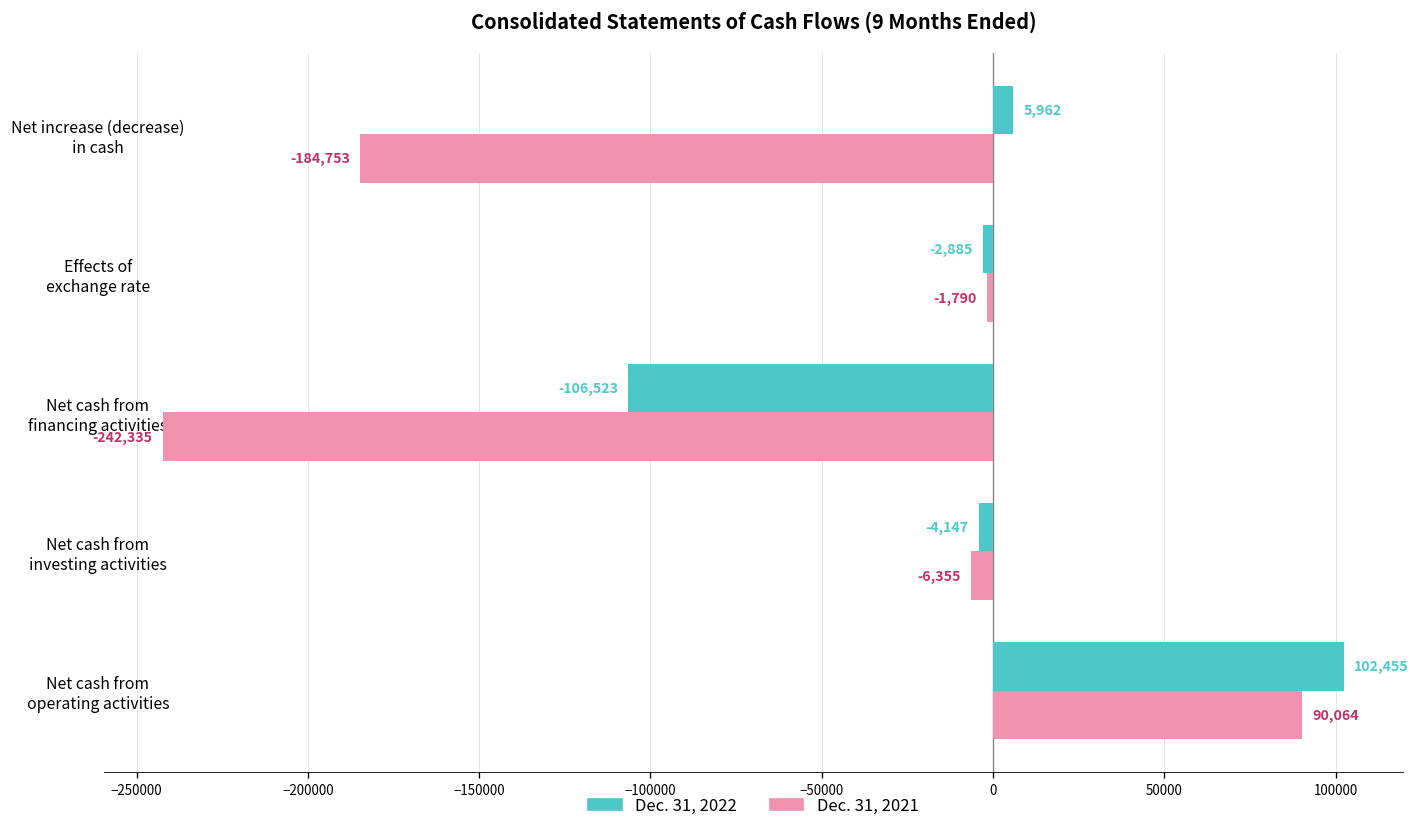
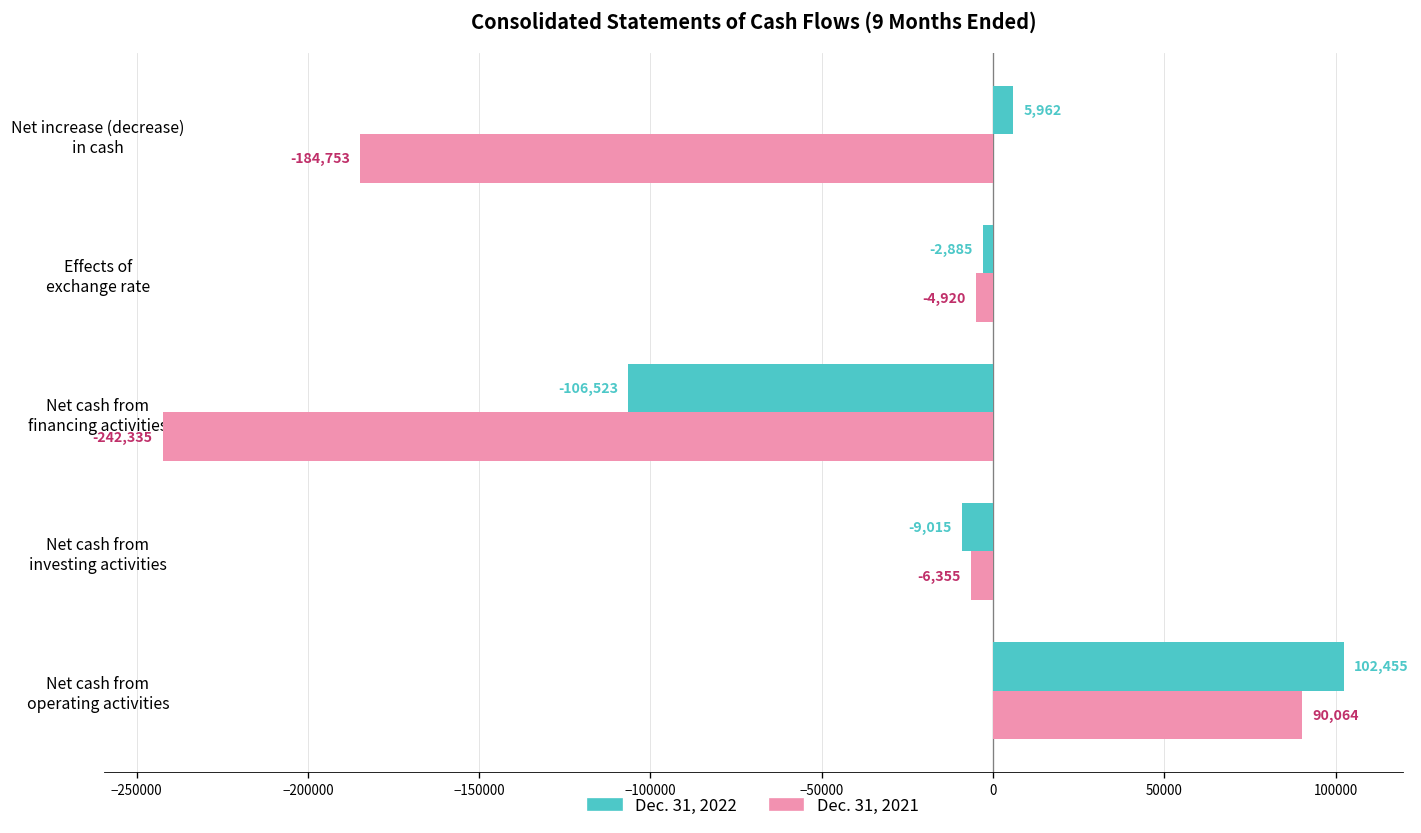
Dec. 31, 2021, Effects of exchange rate: -1,790 -> -4,920
Dec. 31, 2022, Net cash from investing activities: -4,147 -> -9,015
